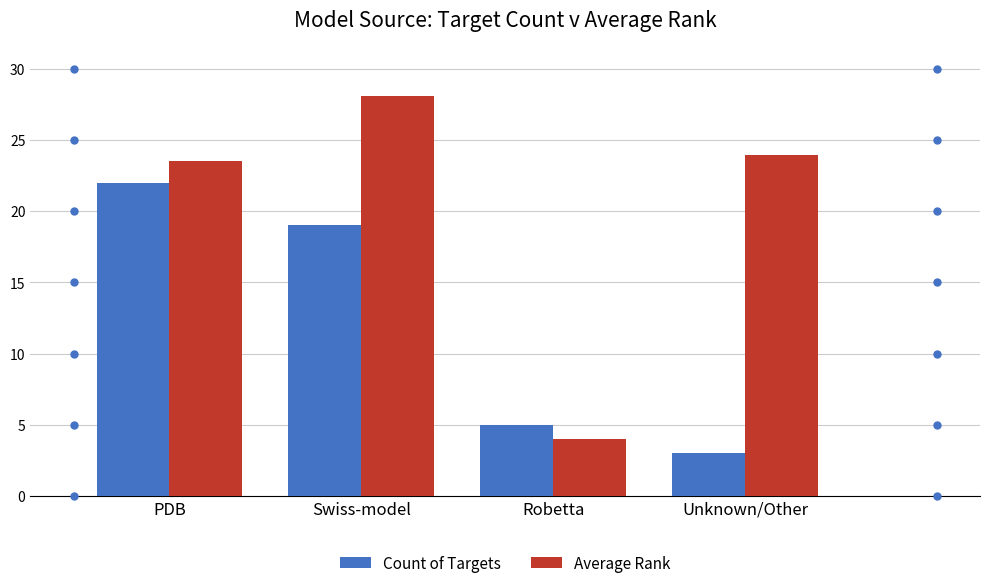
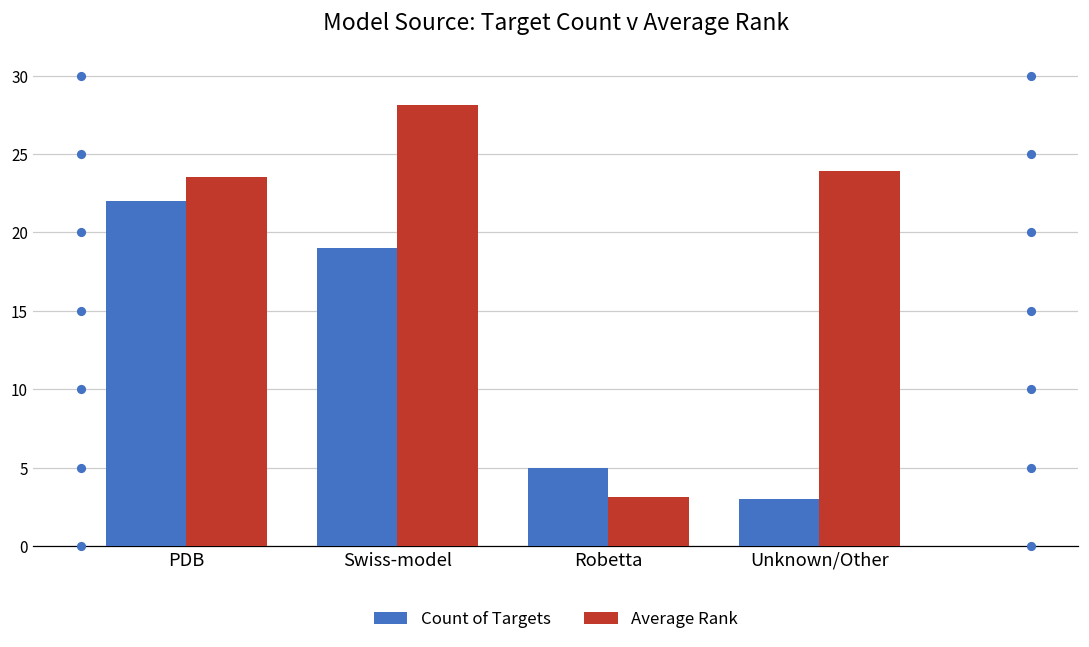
Average Rank, Robetta: 4.0 -> 3.1
